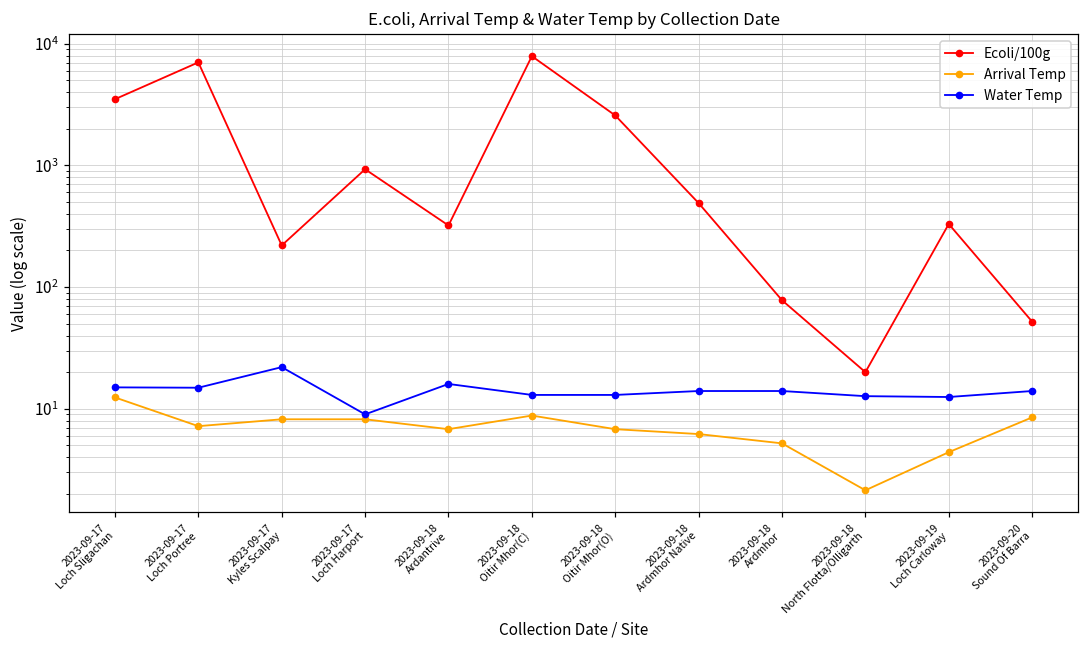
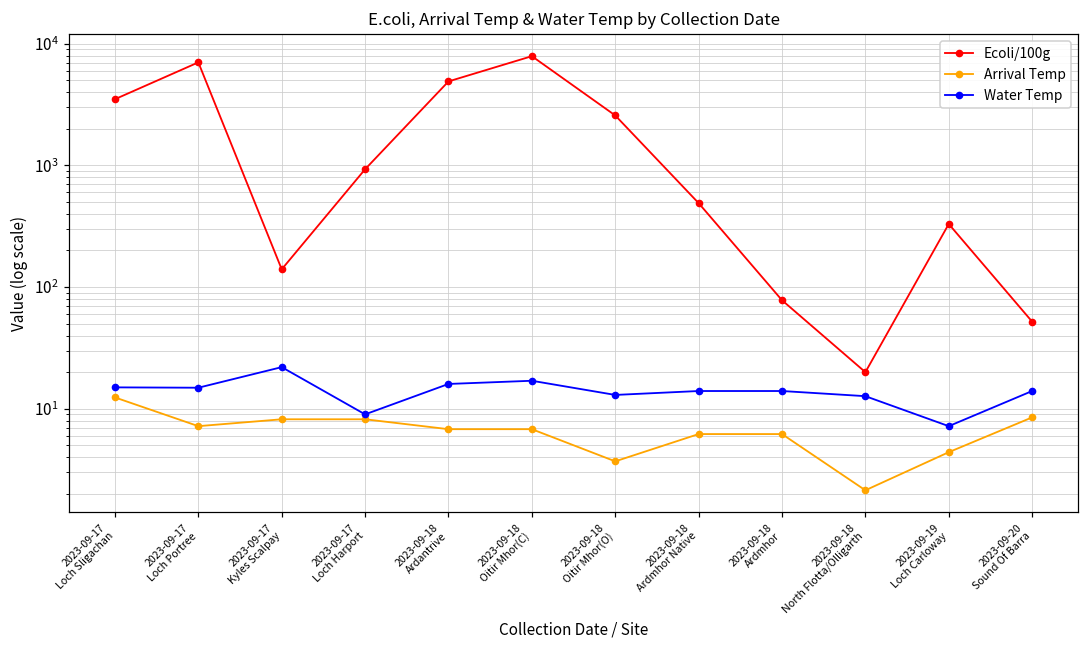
Ecoli/100g, 2023-09-17 Kyles Scalpay: 220 -> 140
Ecoli/100g, 2023-09-18 Ardantrive: 320 -> 5000
Arrival Temp, 2023-09-18 Oitir Mhor(C): 9 -> 7
Water Temp, 2023-09-18 Oitir Mhor(C): 13 -> 17
Arrival Temp, 2023-09-18 Oitir Mhor(O): 7 -> 3.7
Arrival Temp, 2023-09-18 Ardmhor: 5 -> 6
Water Temp, 2023-09-19 Loch Carloway: 13 -> 7
